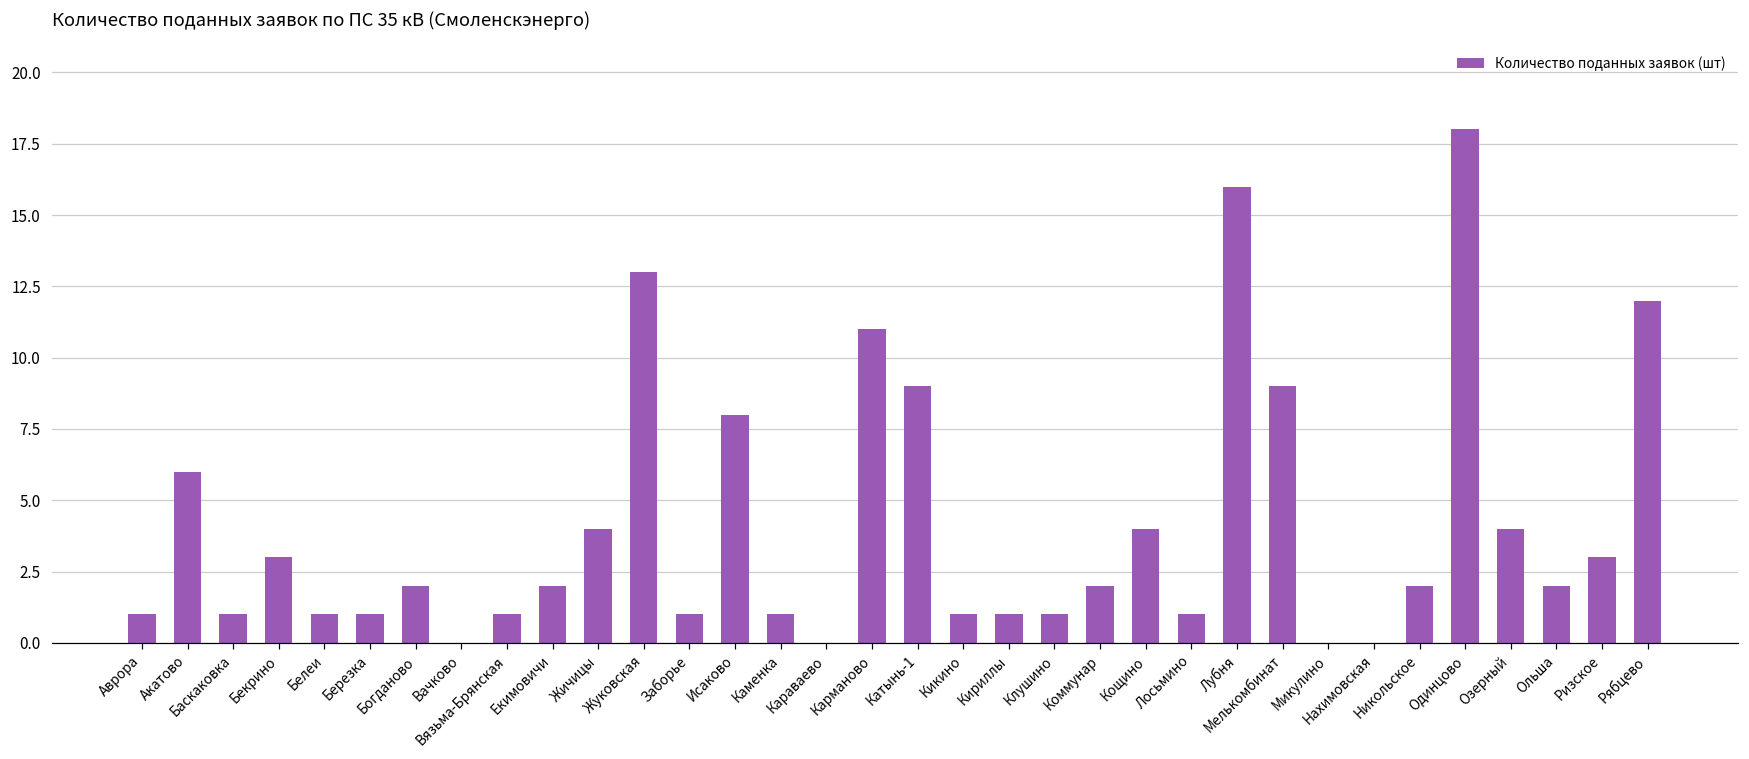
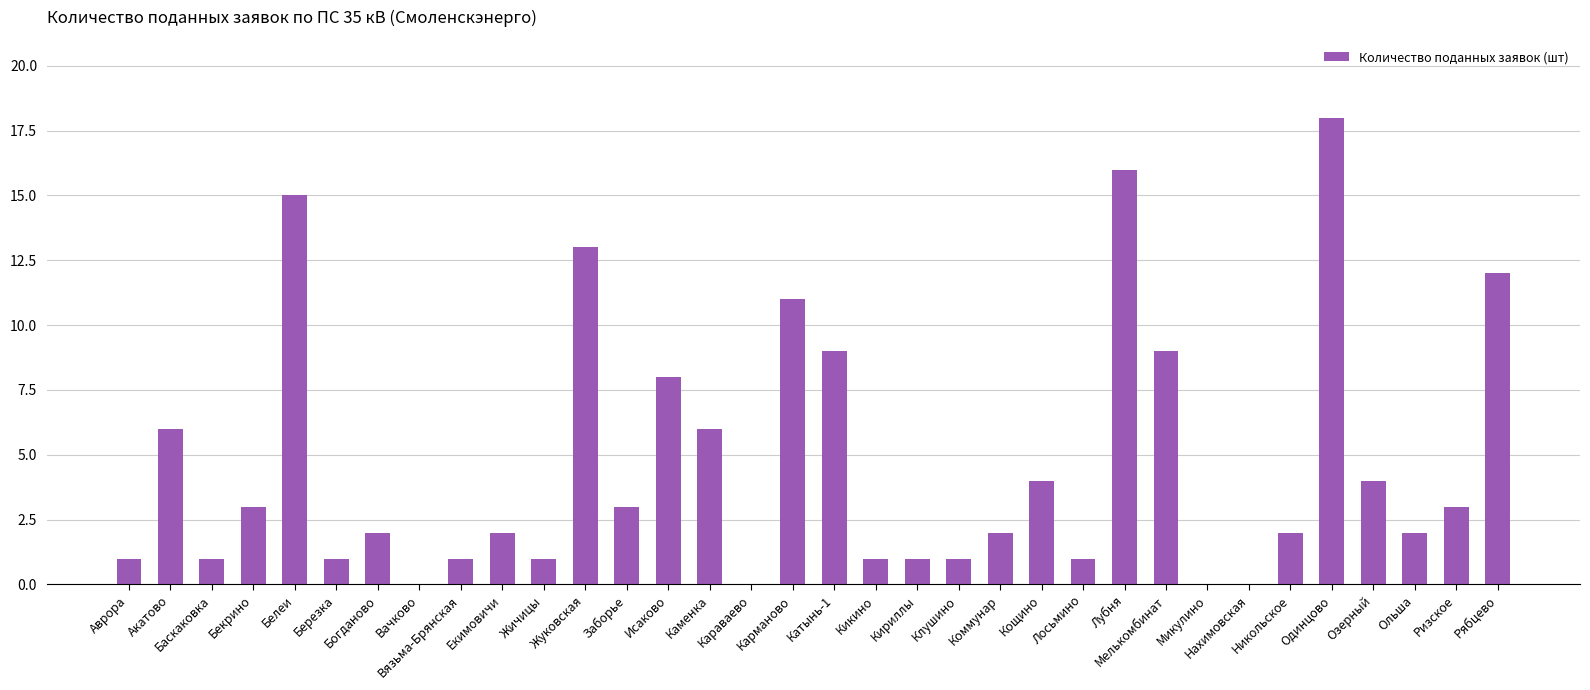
Белеи: 1 -> 15
Жичицы: 4 -> 1
Заборье: 1 -> 3
Каменка: 1 -> 6
